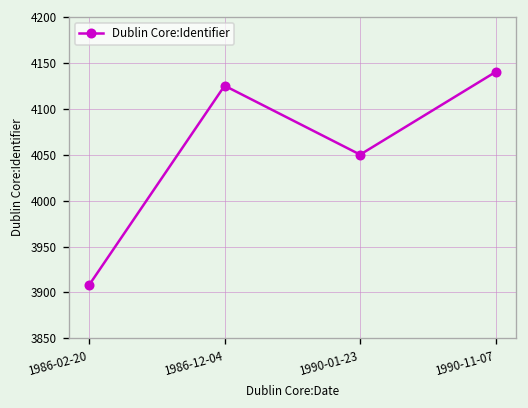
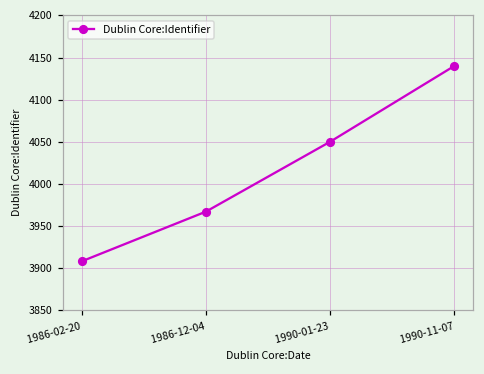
1986-12-04: 4130 -> 3970
